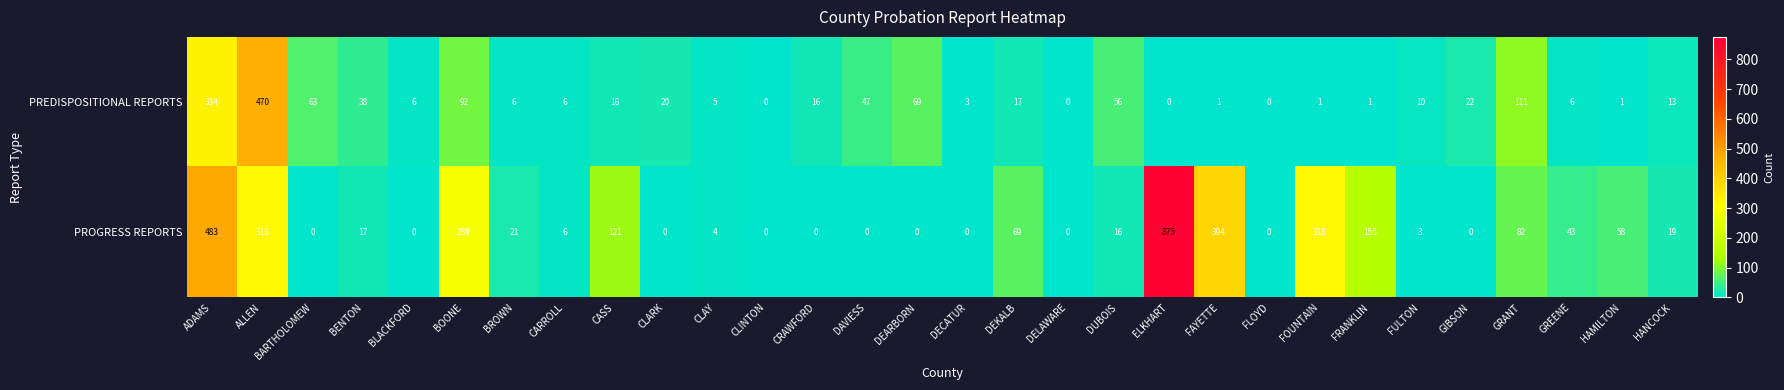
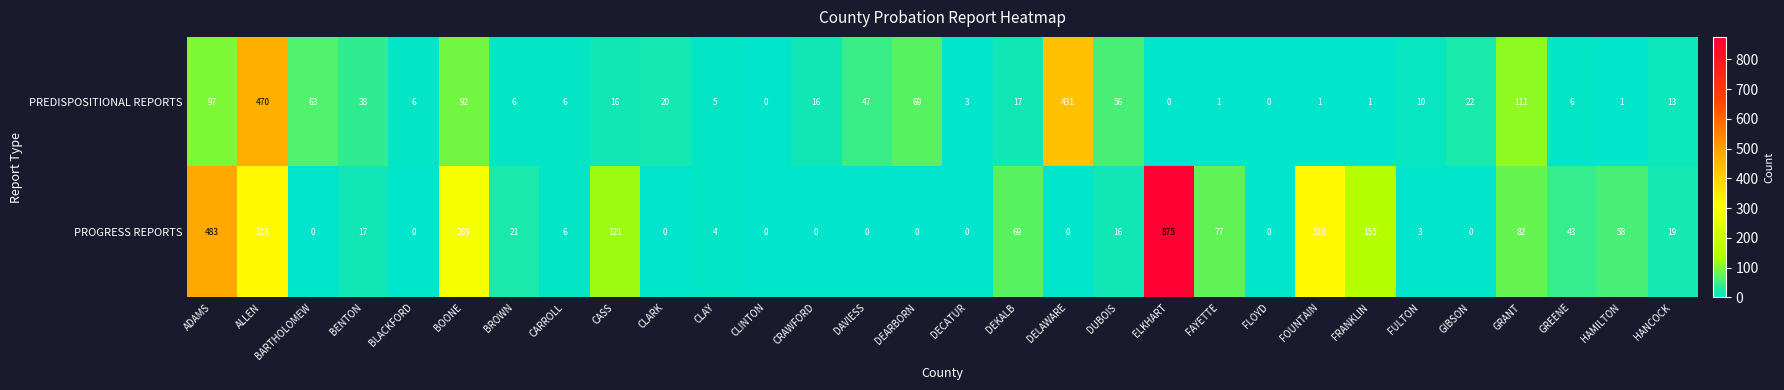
PREDISPOSITIONAL REPORTS, ADAMS: 334 -> 97
PREDISPOSITIONAL REPORTS, DELAWARE: 0 -> 431
PROGRESS REPORTS, FAYETTE: 394 -> 77
